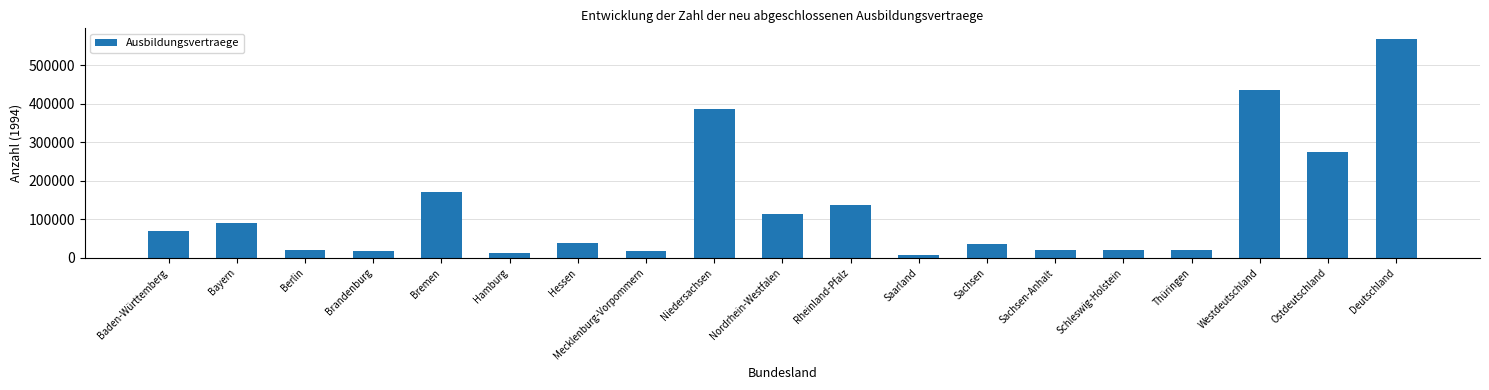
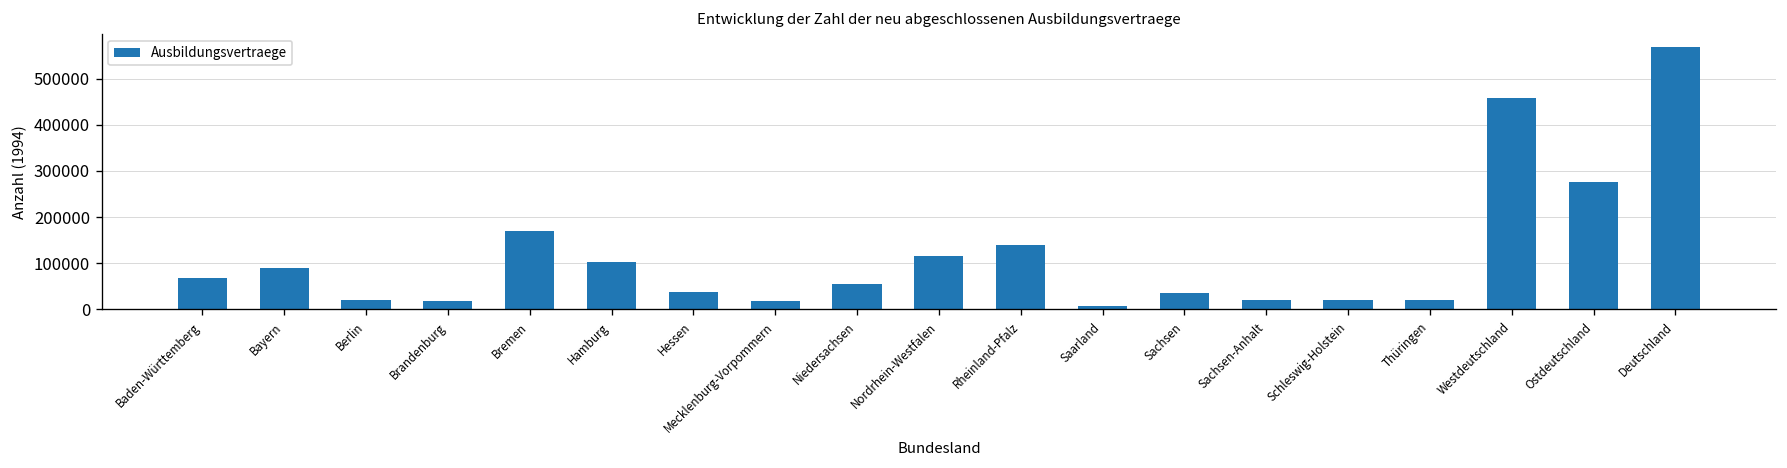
Hamburg: 10000 -> 100000
Niedersachsen: 390000 -> 50000
Westdeutschland: 440000 -> 460000
